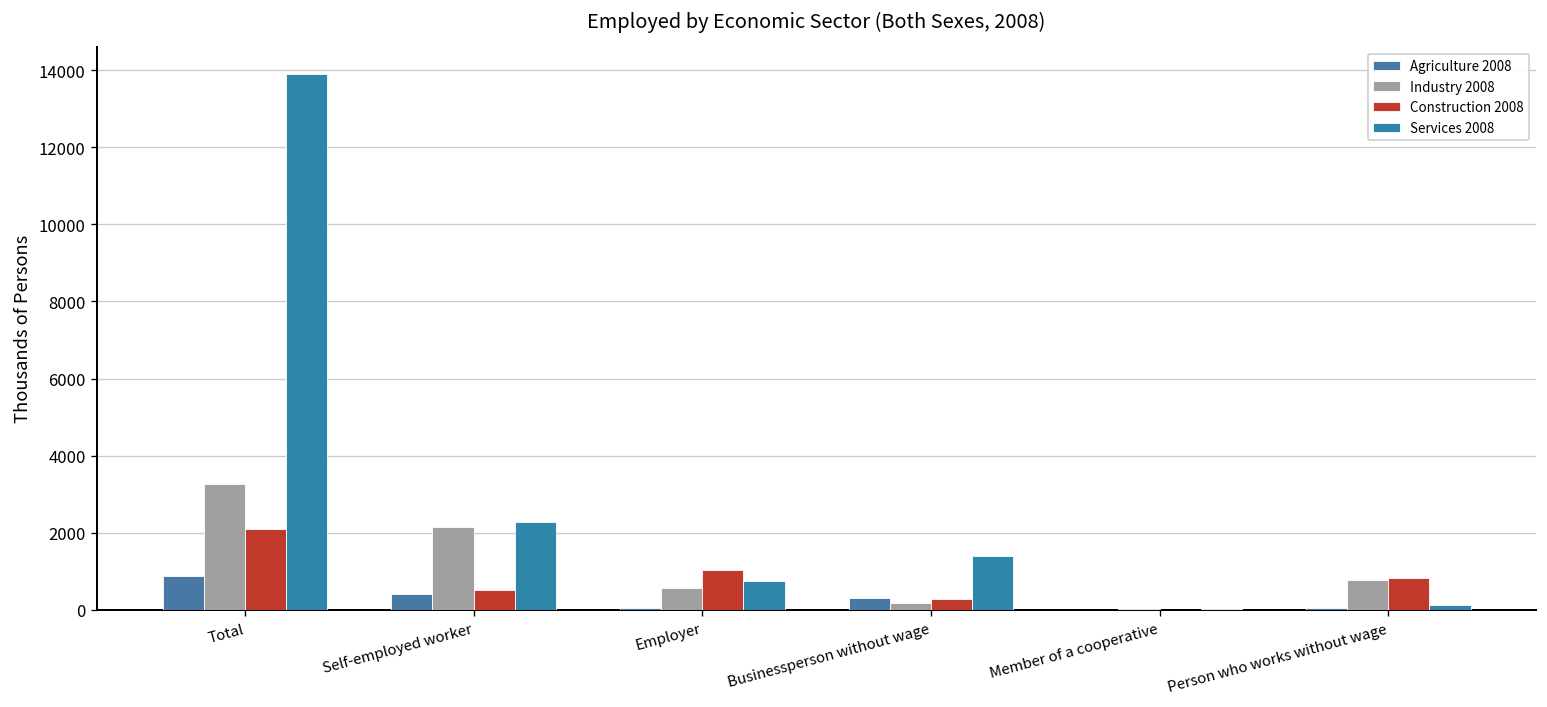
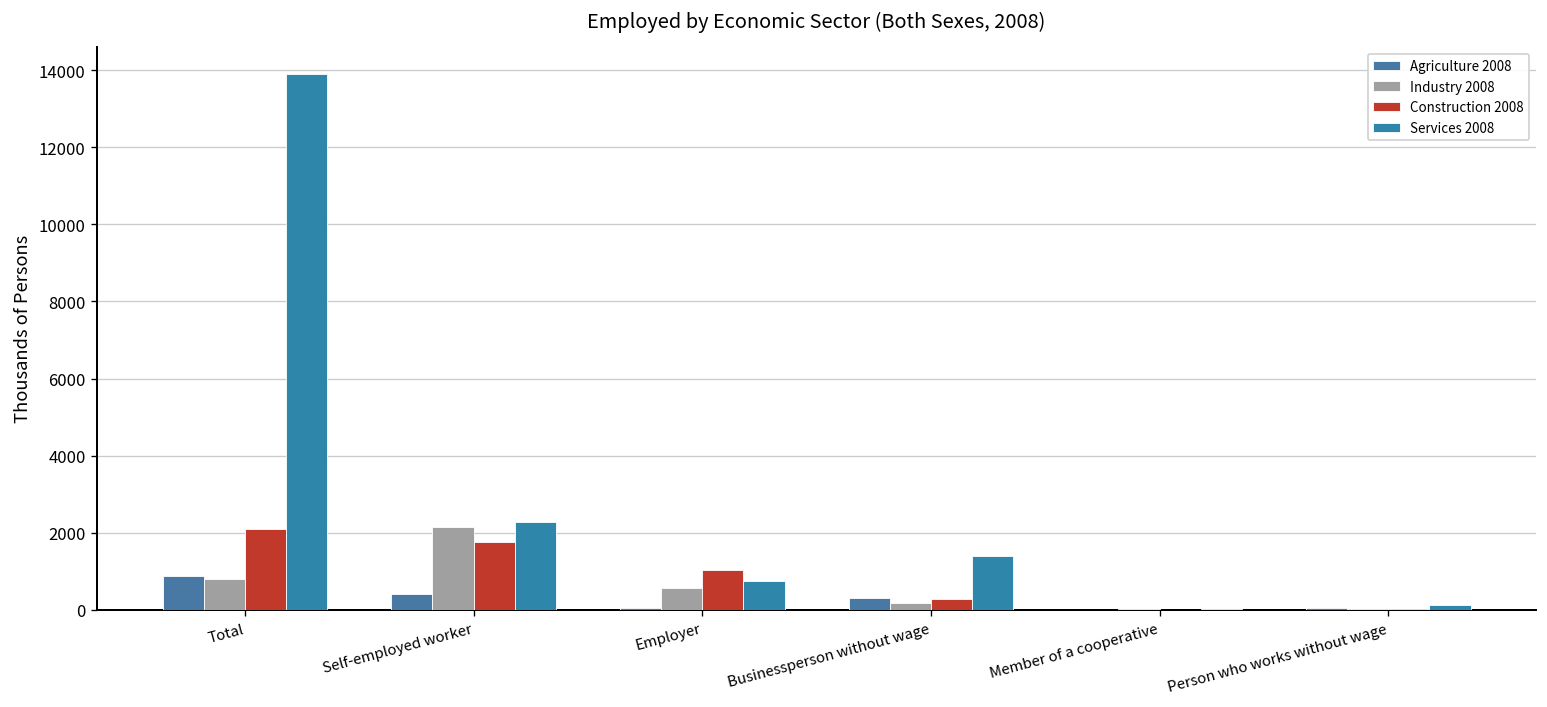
Industry 2008, Total: 3300 -> 800
Construction 2008, Self-employed worker: 500 -> 1700
Industry 2008, Person who works without wage: 800 -> 0
Construction 2008, Person who works without wage: 800 -> 0
